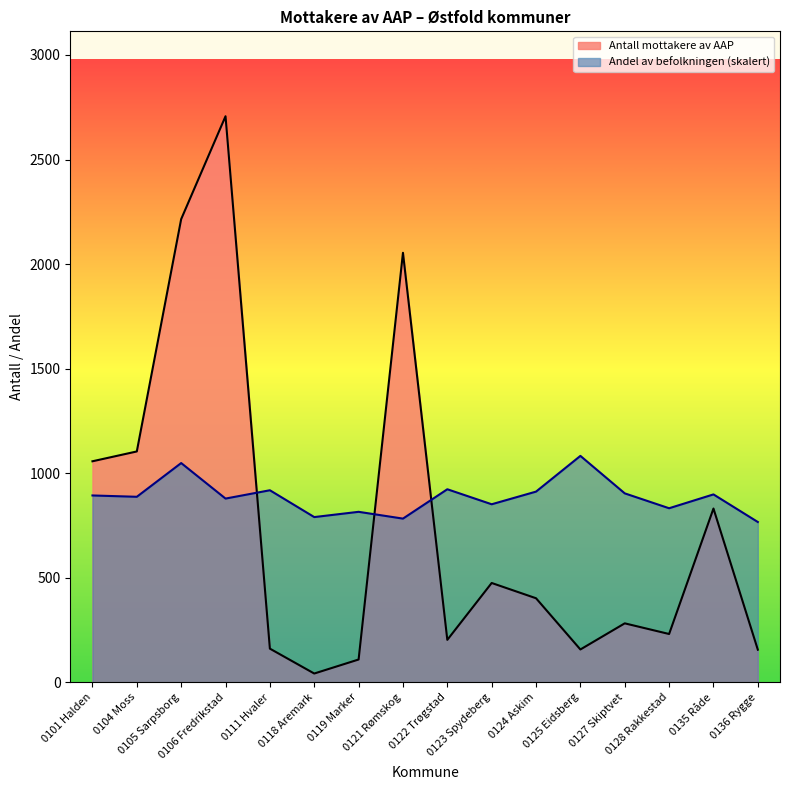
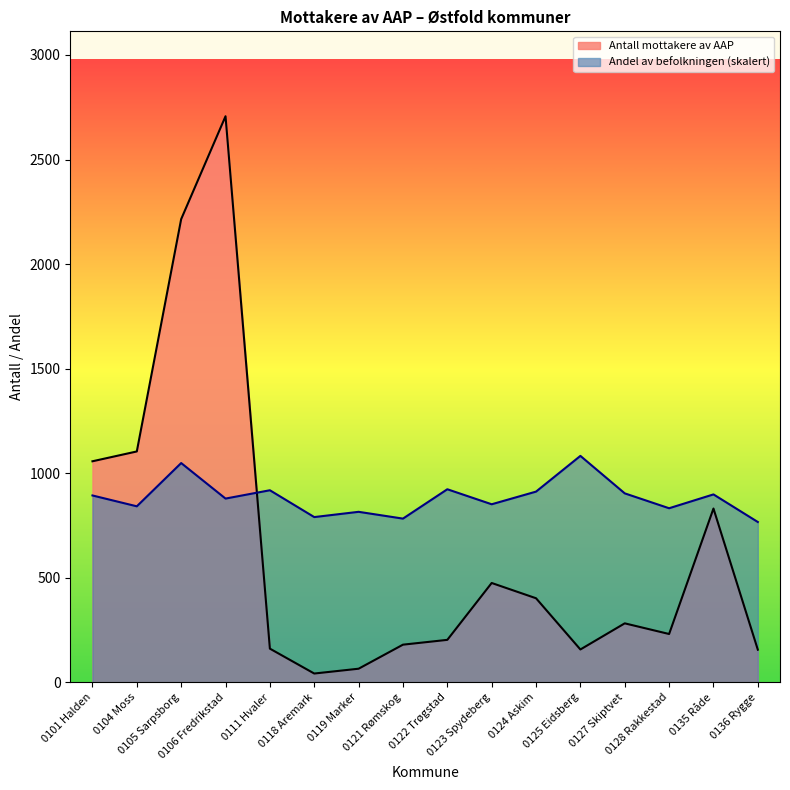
Andel av befolkningen (skalert), 0104 Moss: 890 -> 840
Antall mottakere av AAP, 0119 Marker: 110 -> 70
Antall mottakere av AAP, 0121 Rømskog: 2050 -> 180
